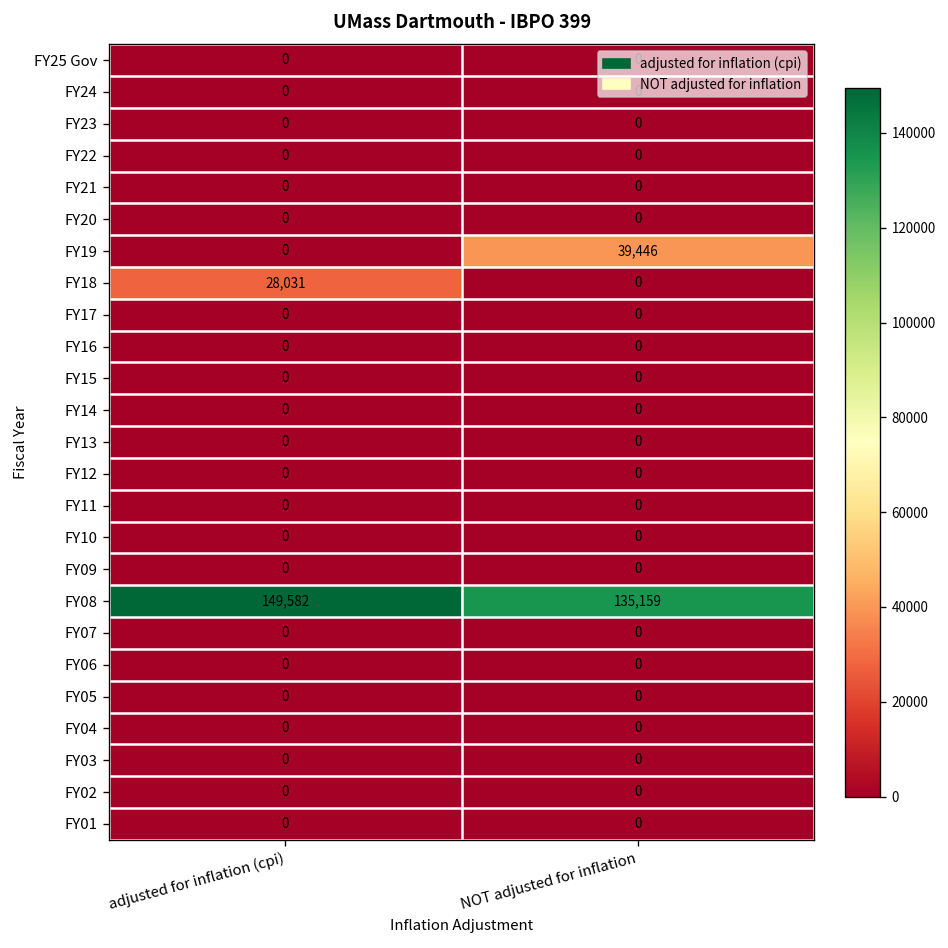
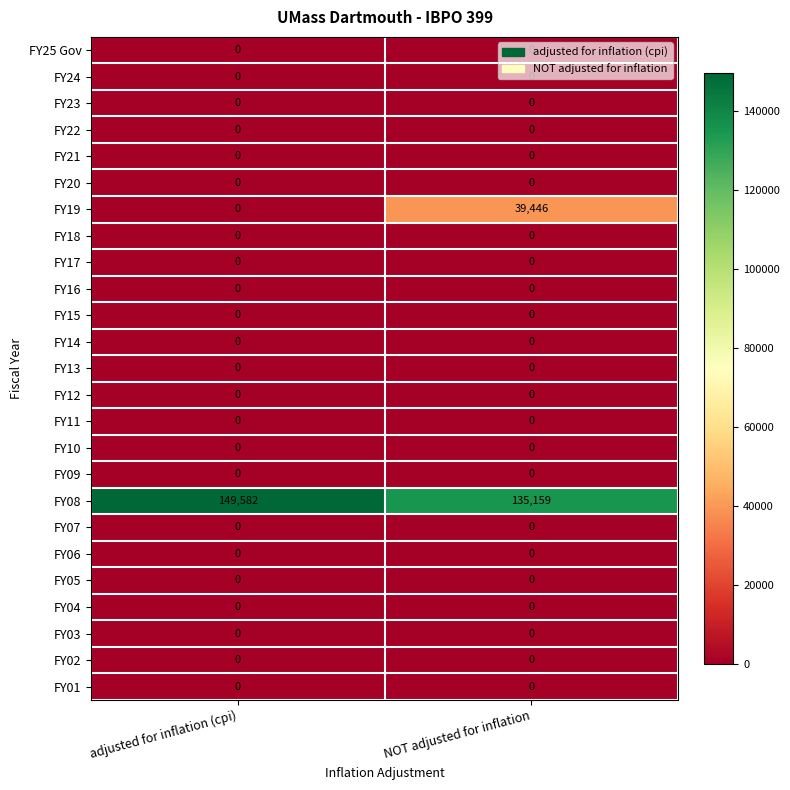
FY18, adjusted for inflation (cpi): 28,031 -> 0
